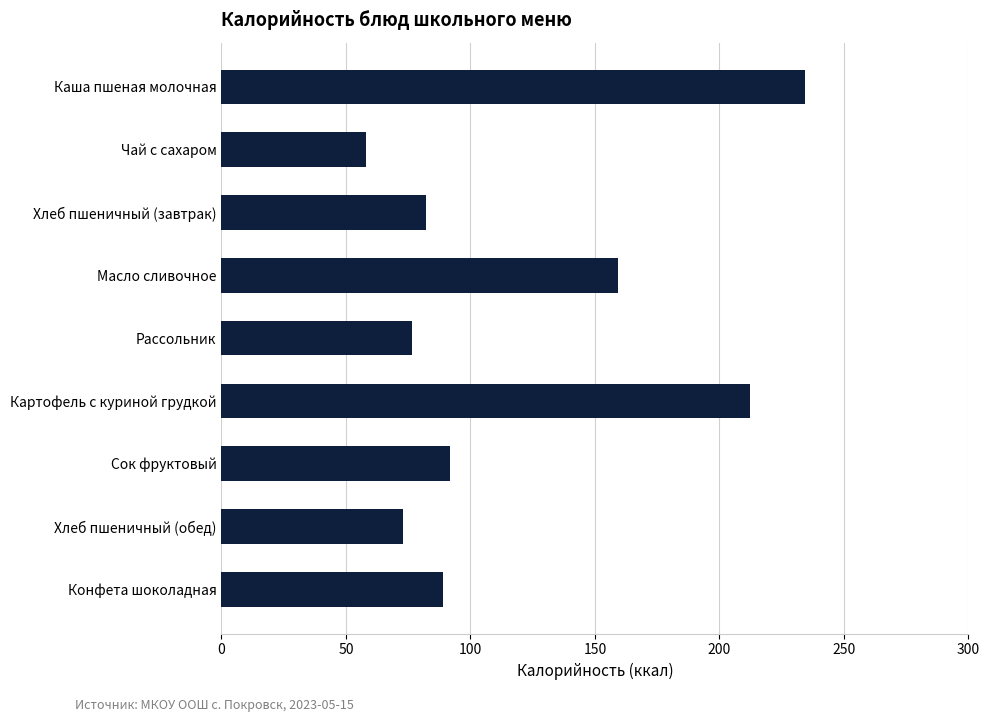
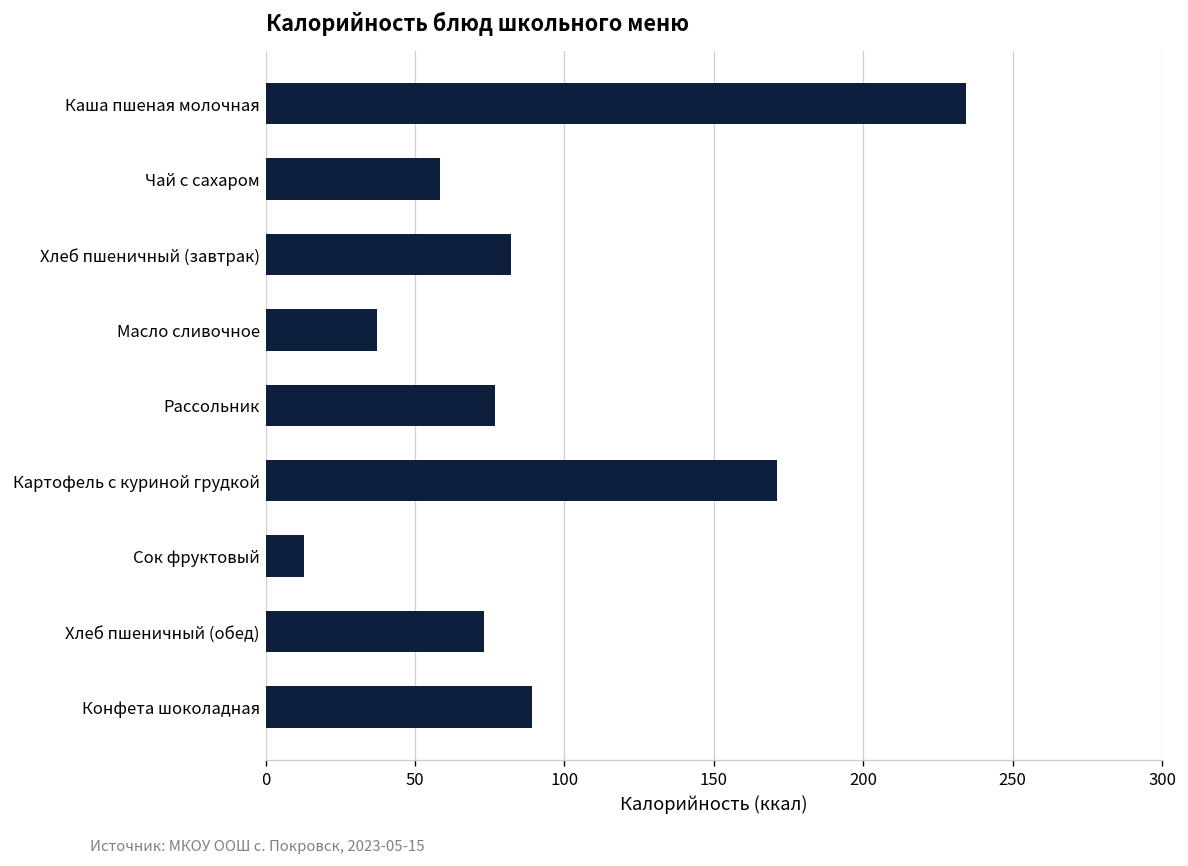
Масло сливочное: 159 -> 37
Картофель с куриной грудкой: 212 -> 171
Сок фруктовый: 92 -> 13
